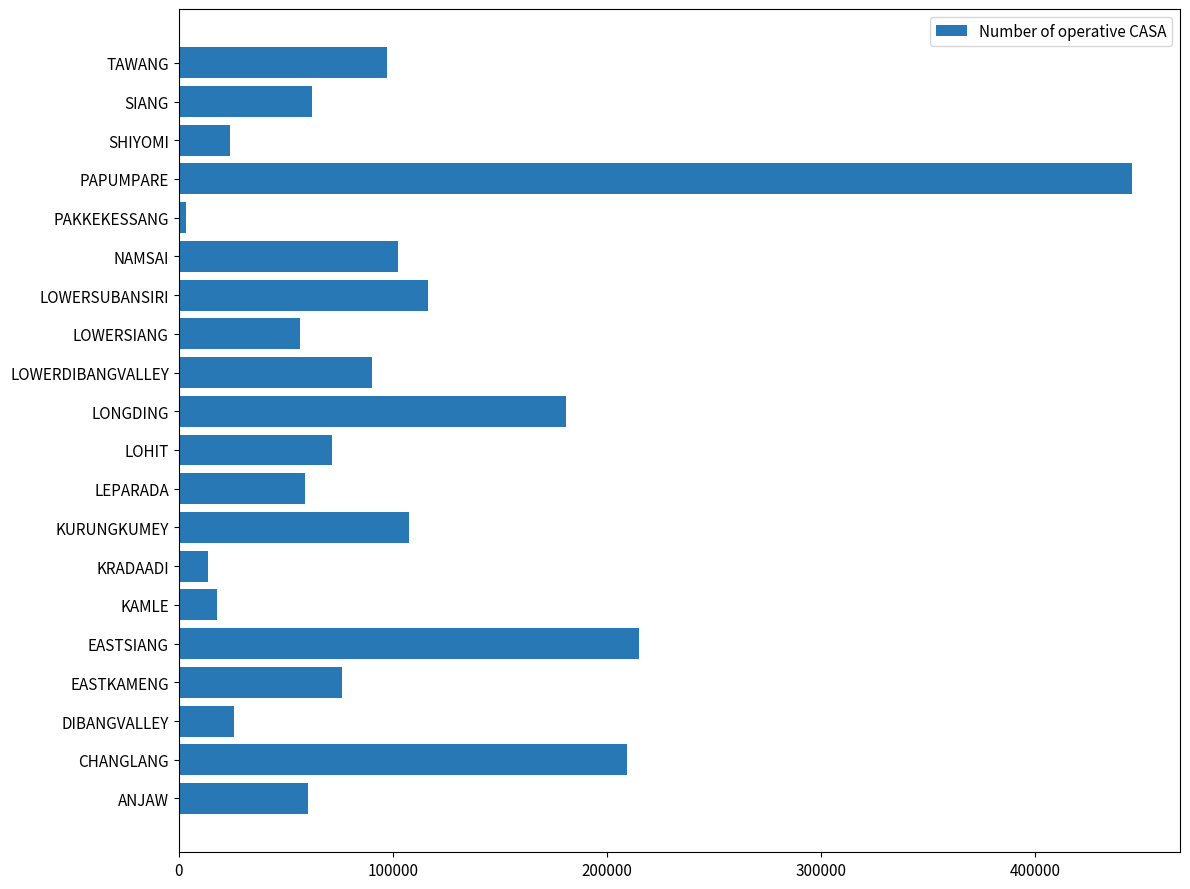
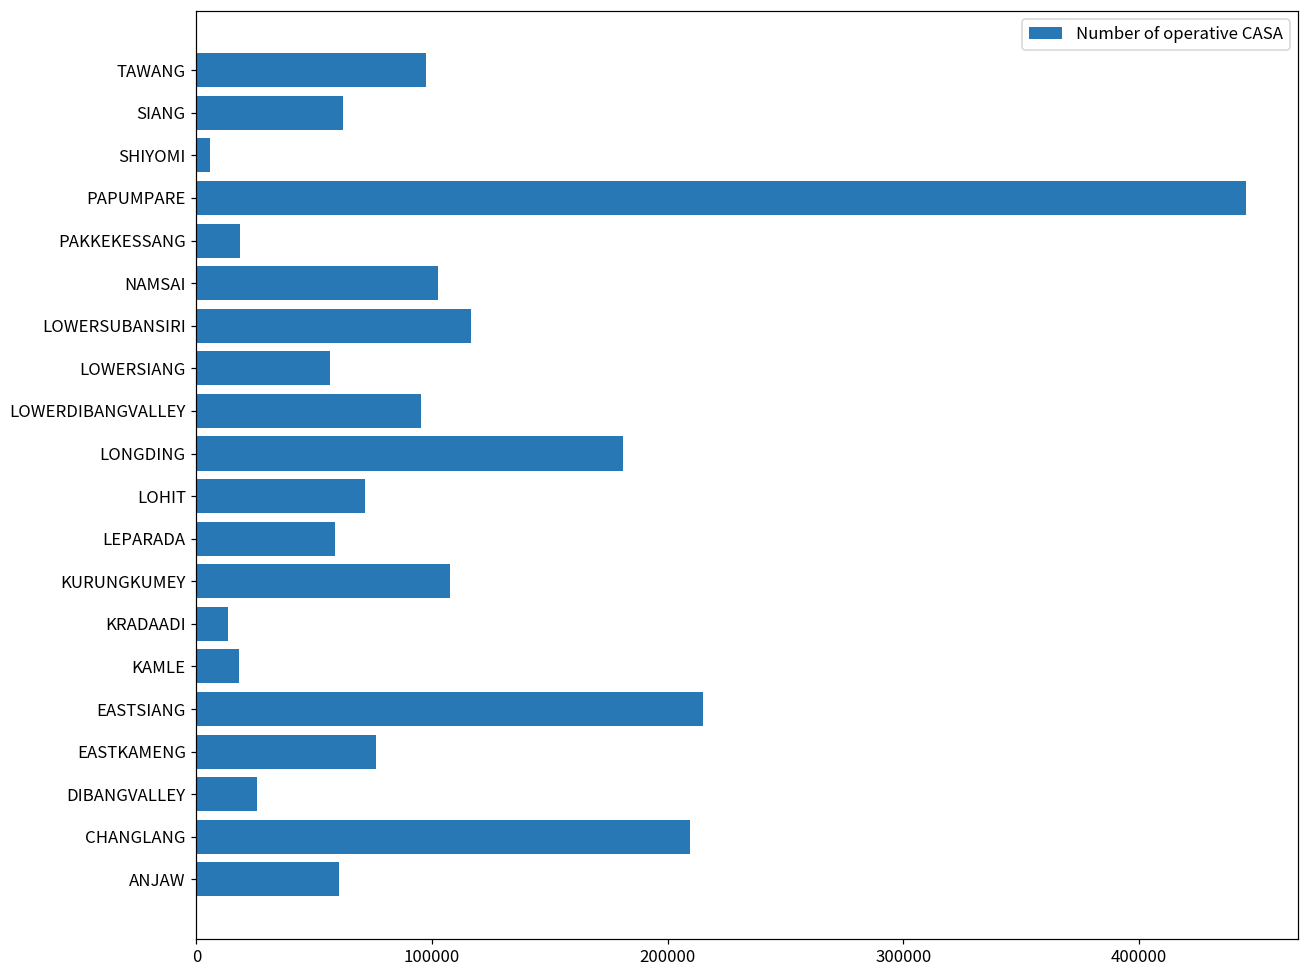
SHIYOMI: 24000 -> 6000
PAKKEKESSANG: 3000 -> 18000
LOWERDIBANGVALLEY: 90000 -> 95000
